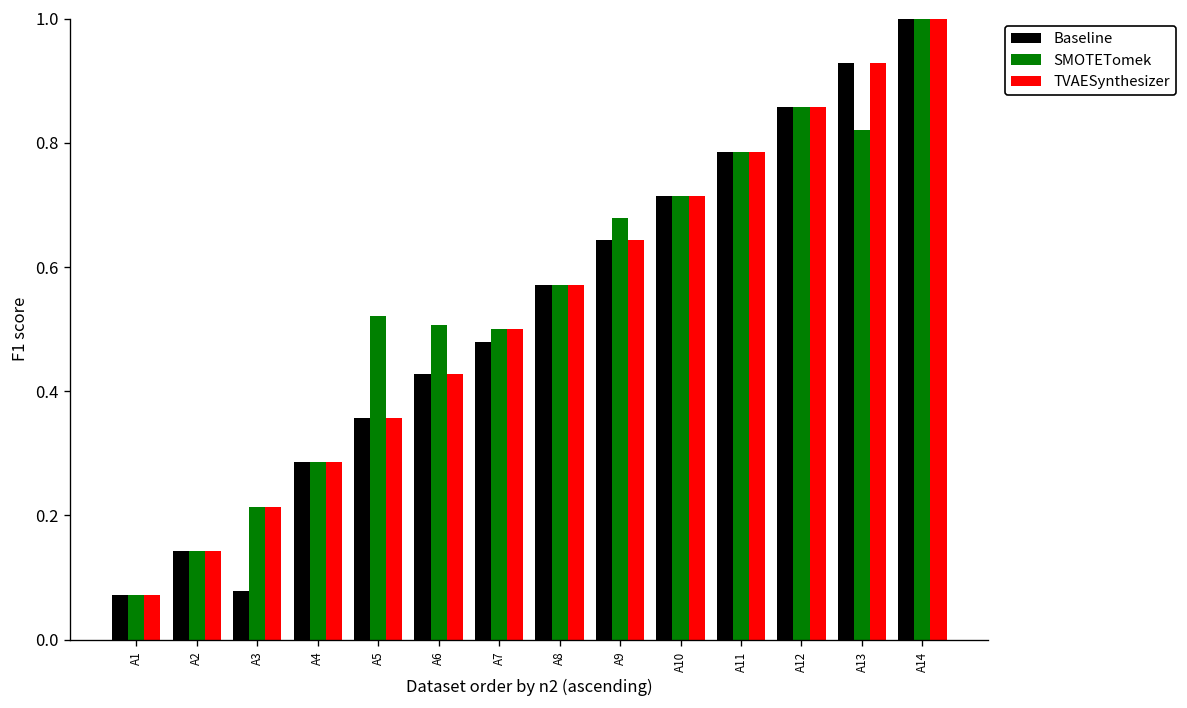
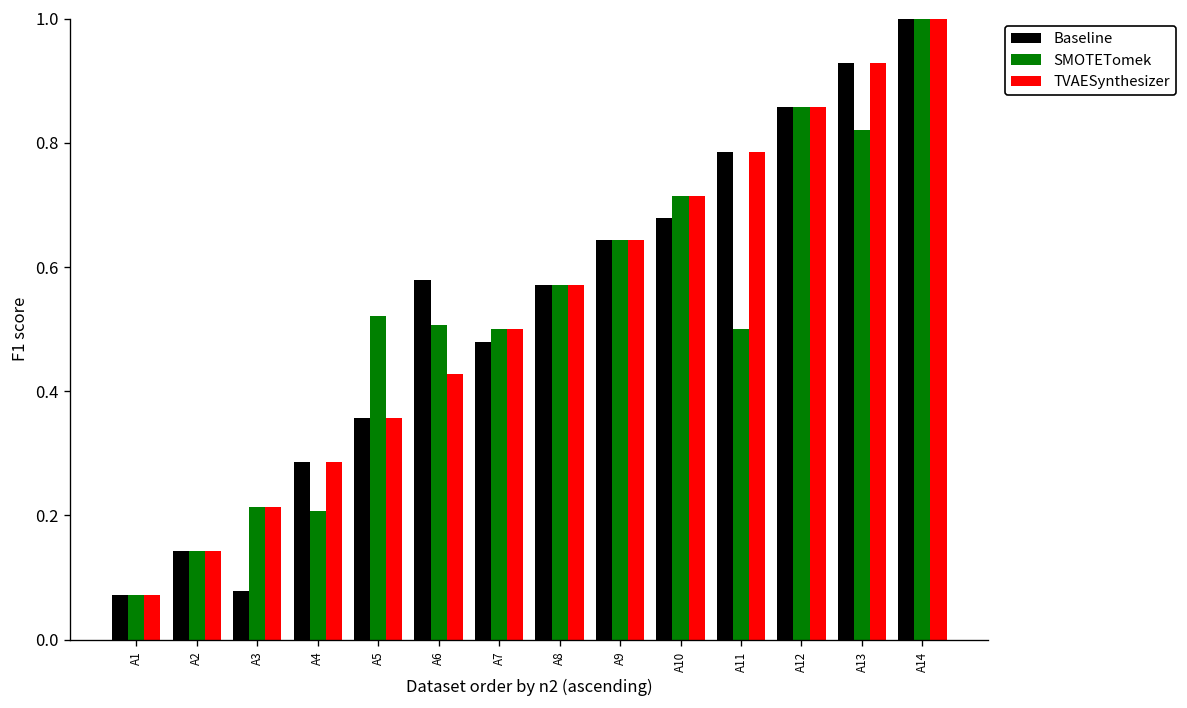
SMOTETomek, A4: 0.29 -> 0.21
Baseline, A6: 0.43 -> 0.58
SMOTETomek, A9: 0.68 -> 0.64
Baseline, A10: 0.71 -> 0.68
SMOTETomek, A11: 0.79 -> 0.50
